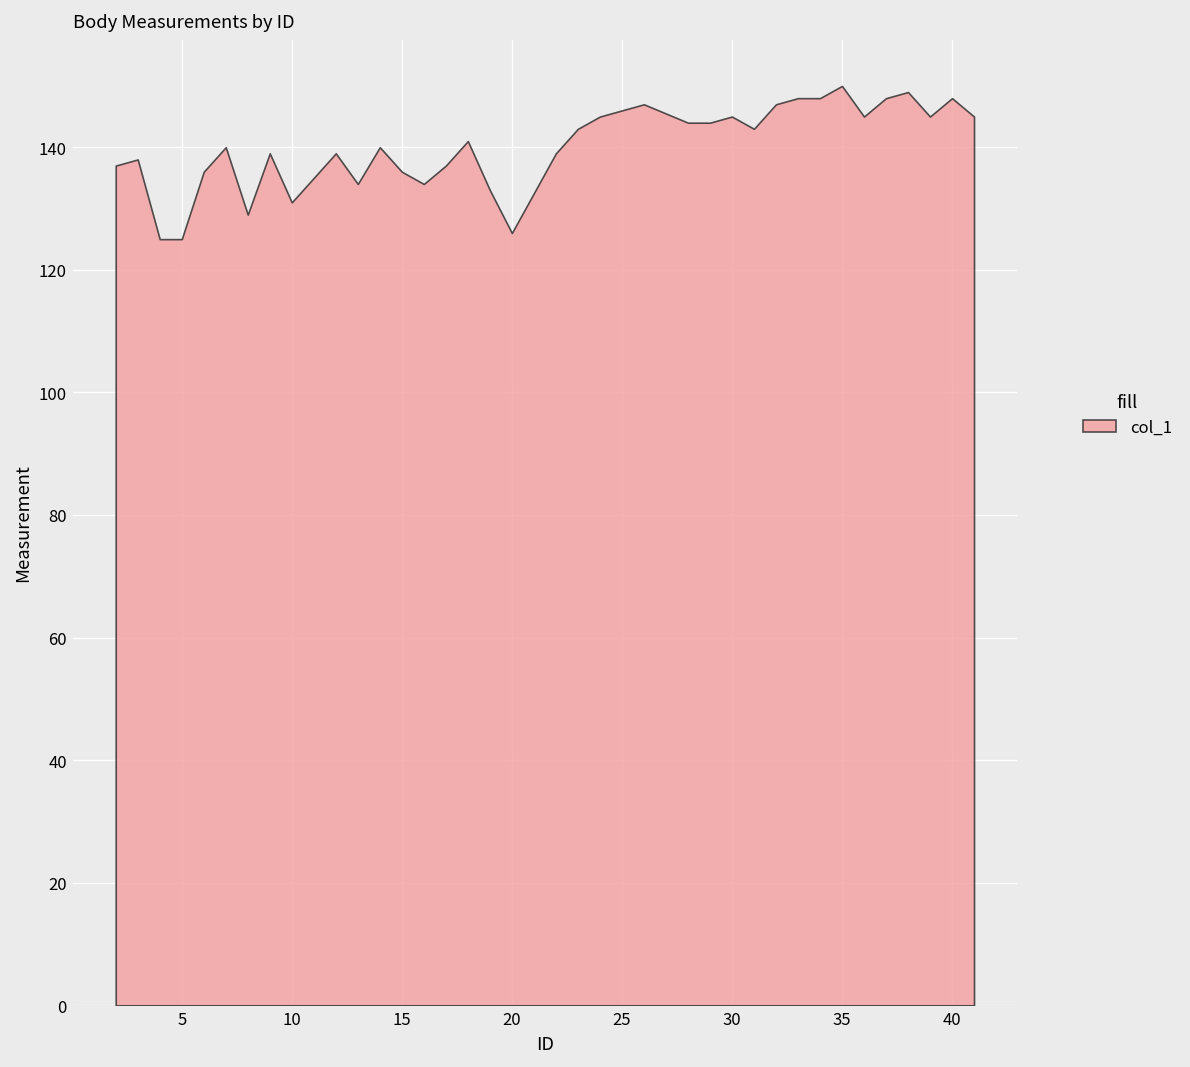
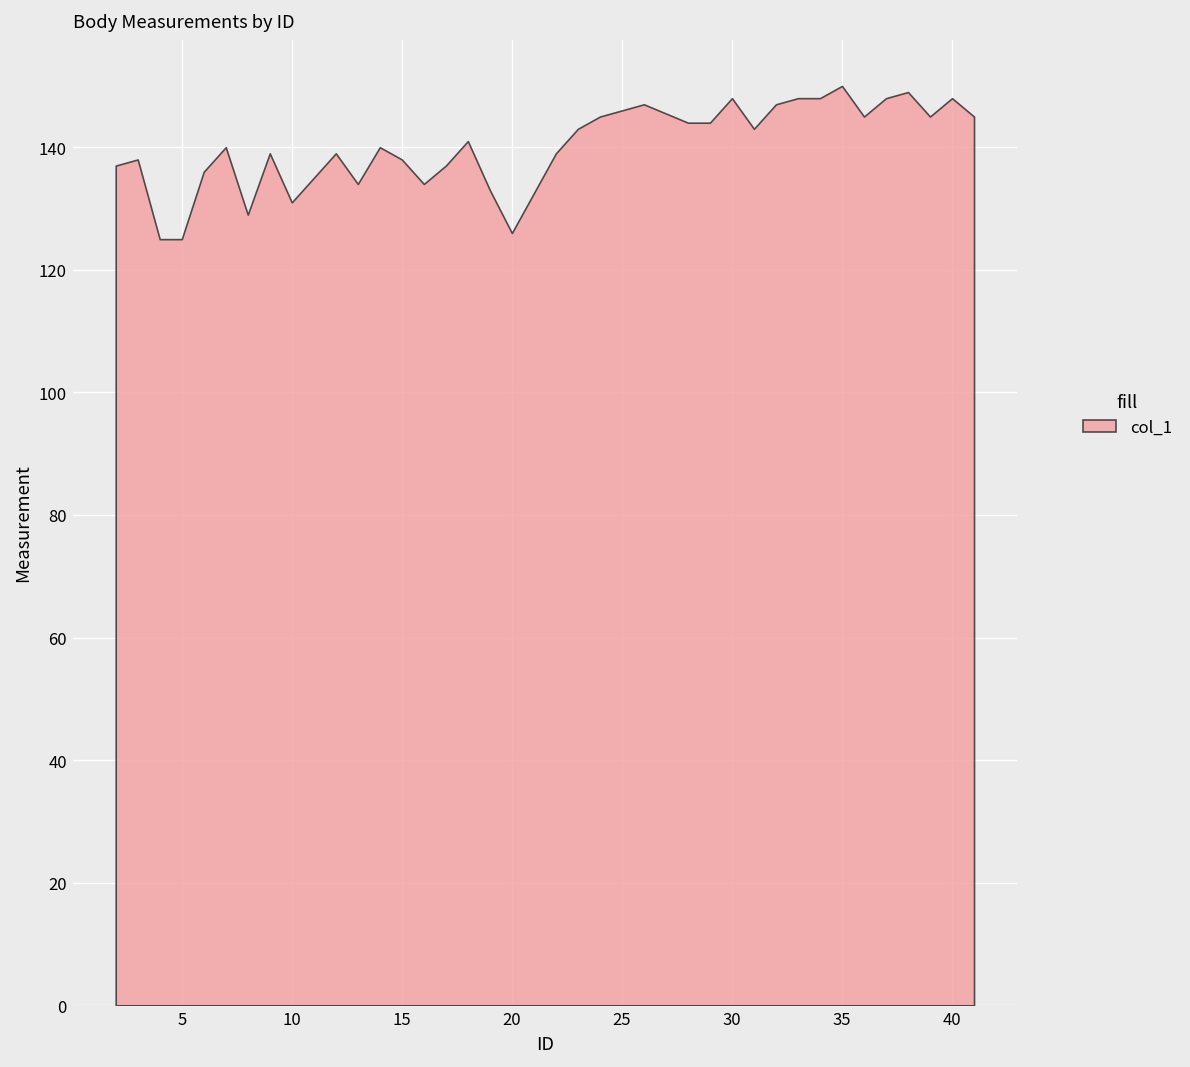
15: 136 -> 138
30: 145 -> 148
